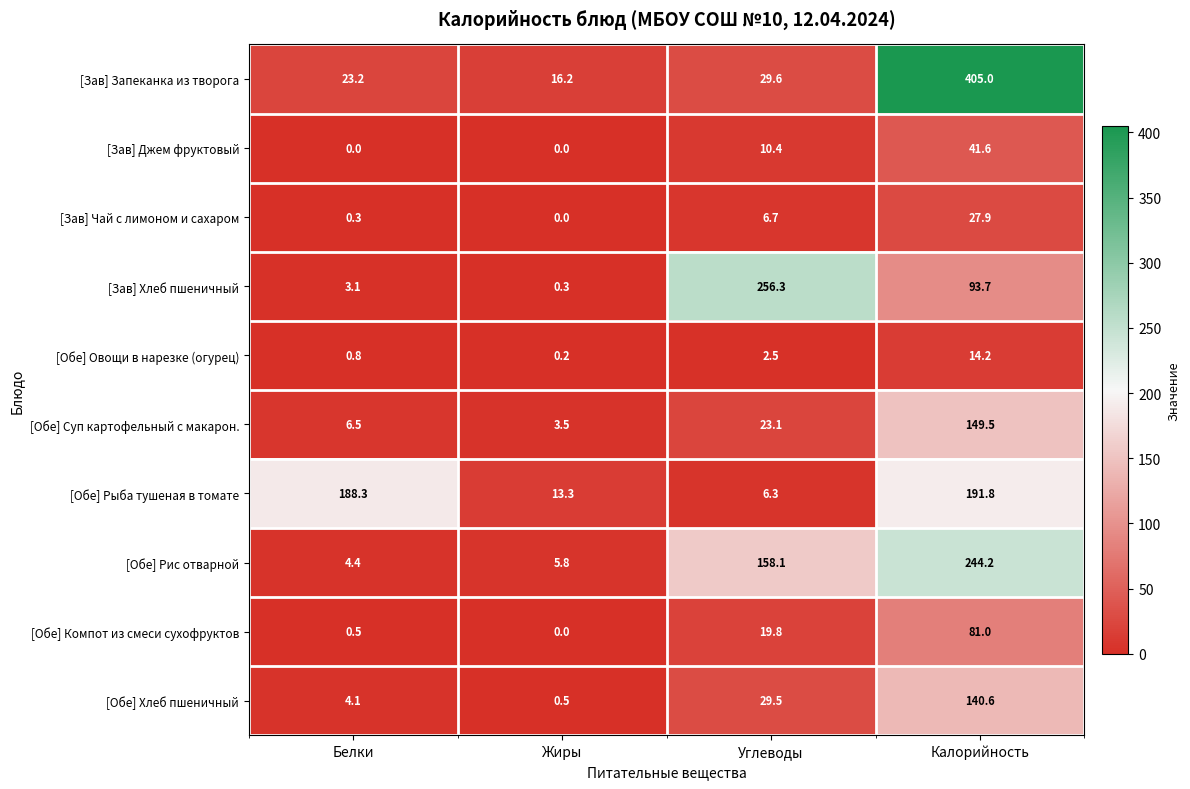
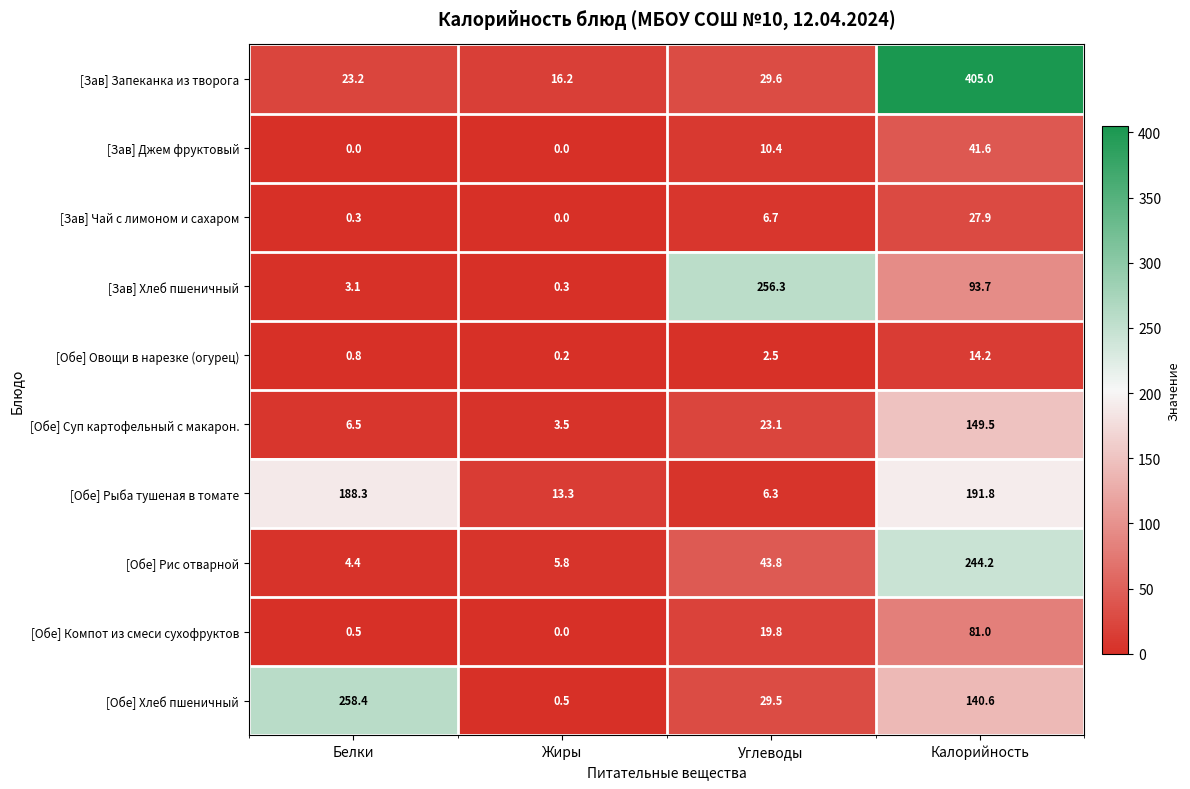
[Обе] Рис отварной, Углеводы: 158.1 -> 43.8
[Обе] Хлеб пшеничный, Белки: 4.1 -> 258.4
